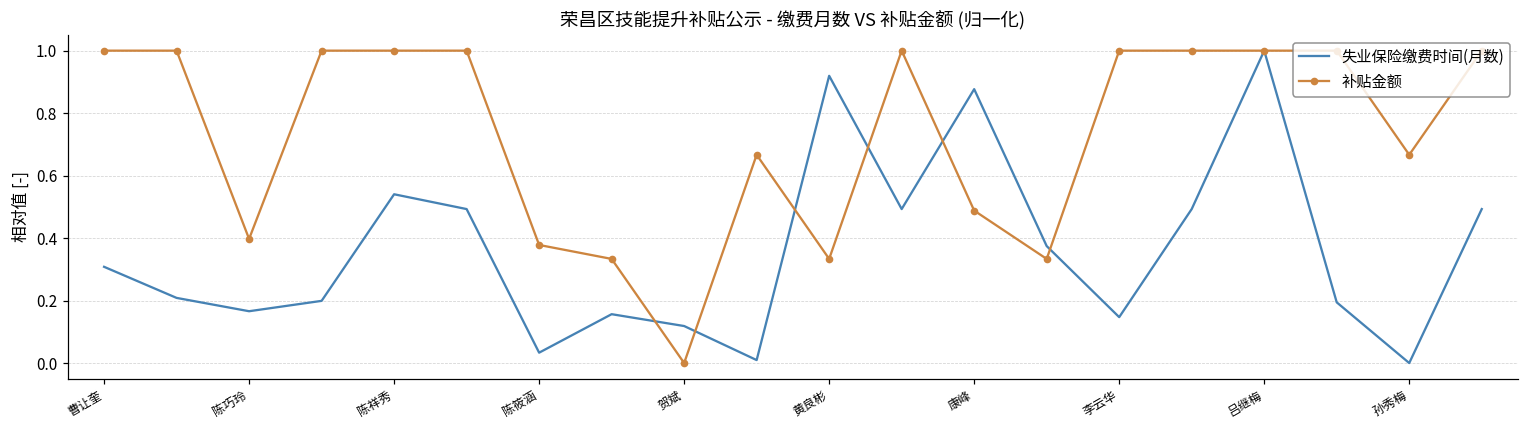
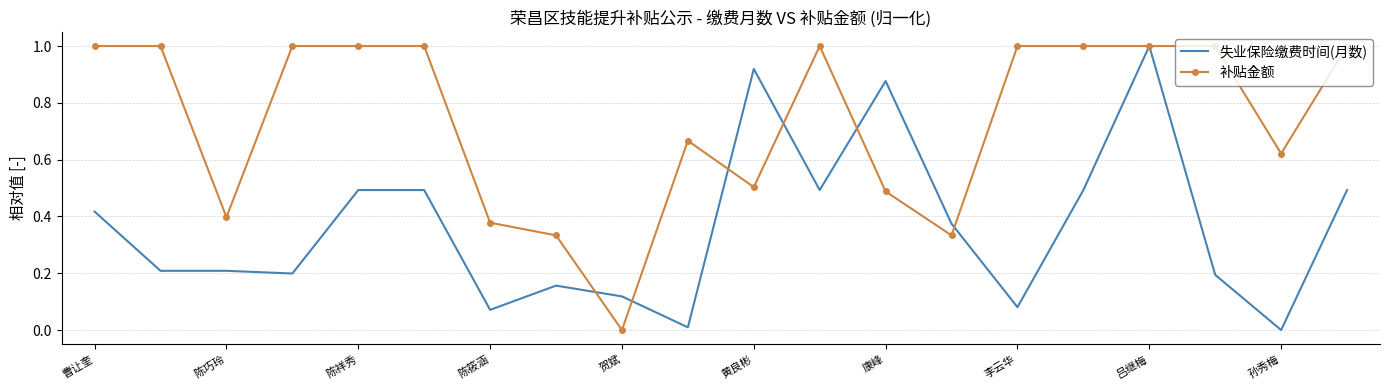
失业保险缴费时间(月数), 曹让奎: 0.31 -> 0.42
失业保险缴费时间(月数), 陈巧玲: 0.17 -> 0.21
失业保险缴费时间(月数), 陈祥秀: 0.54 -> 0.49
失业保险缴费时间(月数), 陈筱涵: 0.03 -> 0.07
补贴金额, 黄良彬: 0.33 -> 0.50
失业保险缴费时间(月数), 李云华: 0.15 -> 0.08
补贴金额, 孙秀梅: 0.67 -> 0.62
